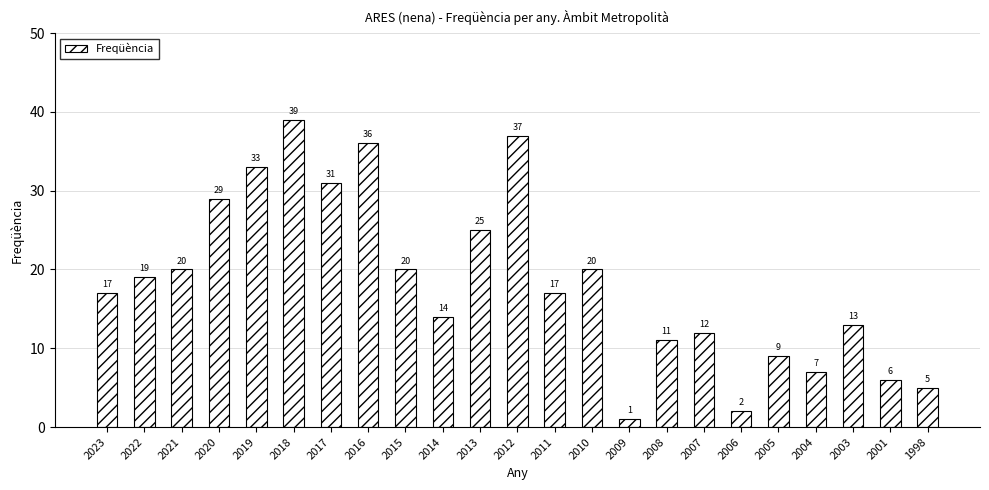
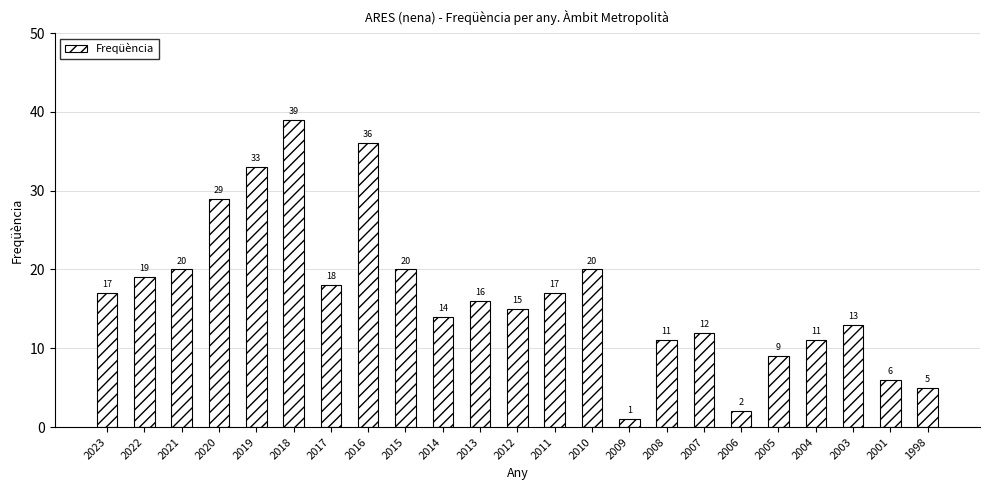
2017: 31 -> 18
2013: 25 -> 16
2012: 37 -> 15
2004: 7 -> 11
